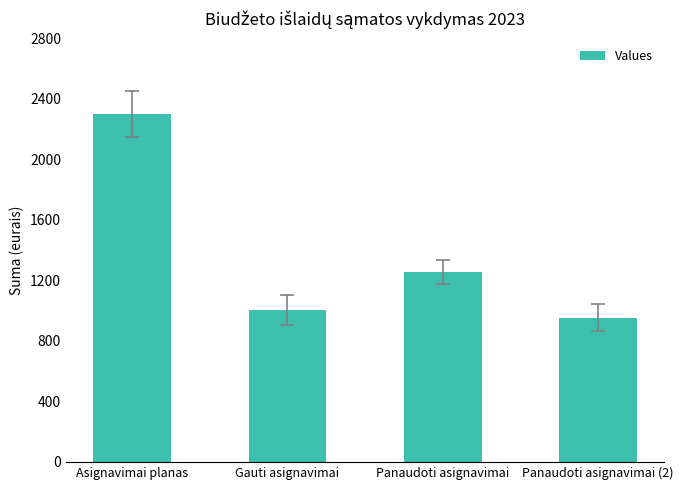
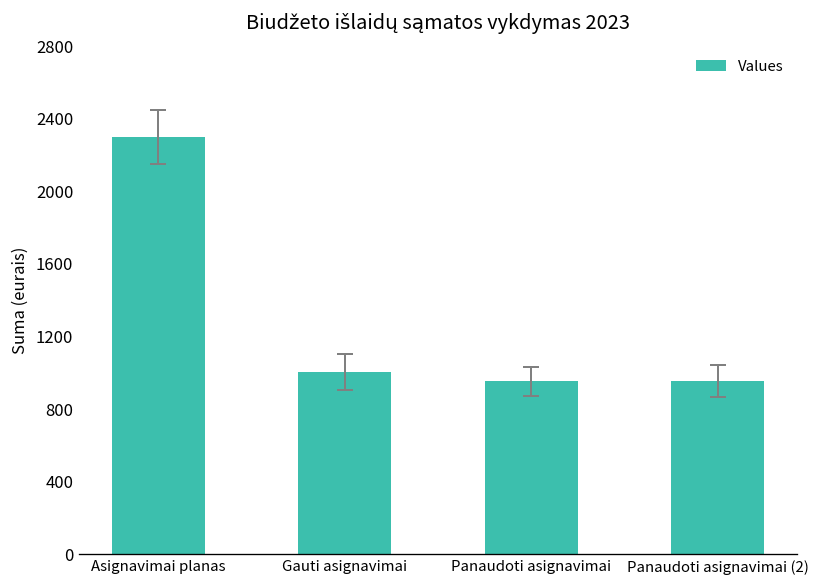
Values, Panaudoti asignavimai: 1250 -> 950
